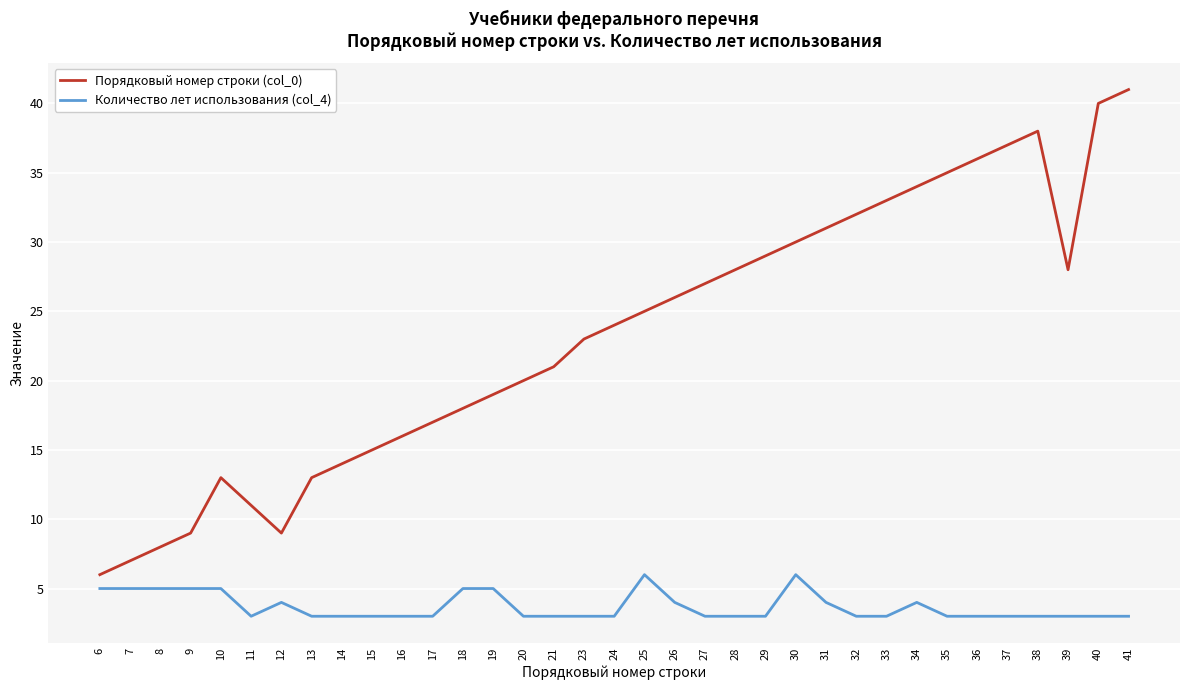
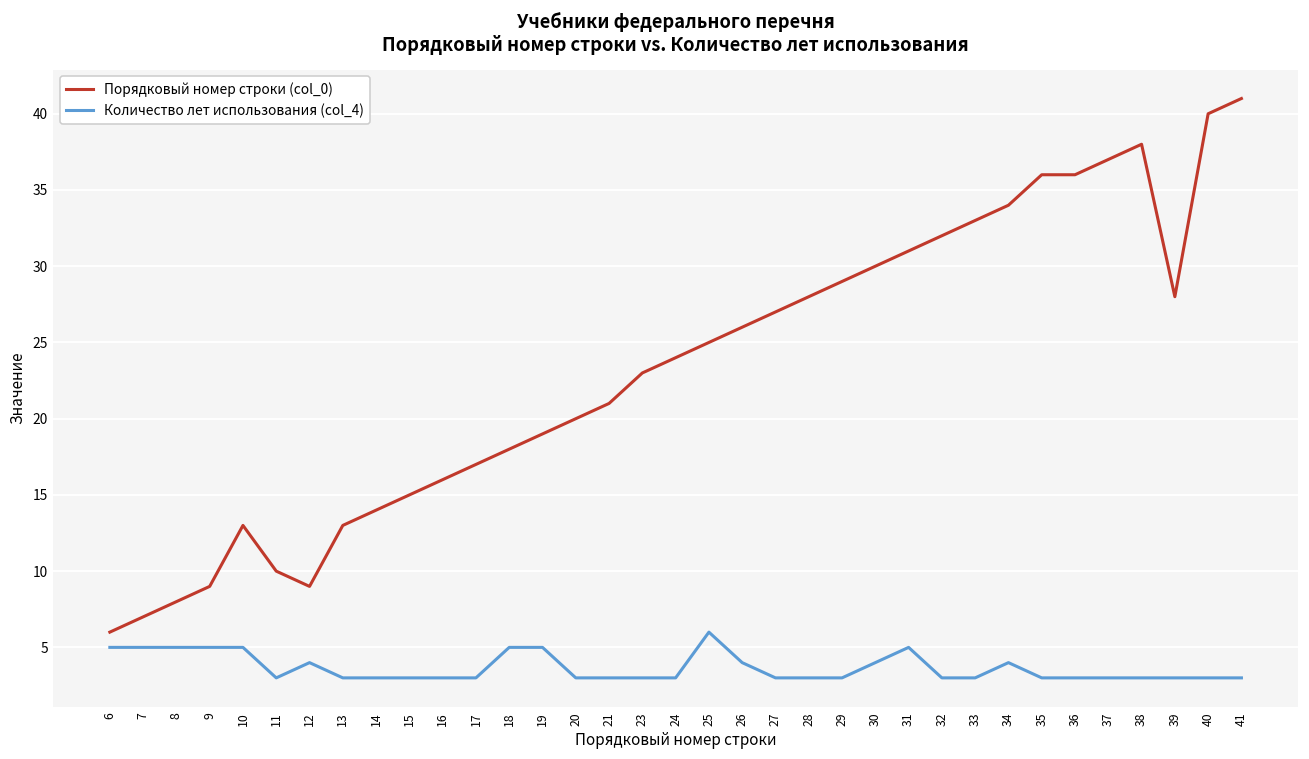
Порядковый номер строки (col_0), 11: 11 -> 10
Количество лет использования (col_4), 30: 6 -> 4
Количество лет использования (col_4), 31: 4 -> 5
Порядковый номер строки (col_0), 35: 35 -> 36
